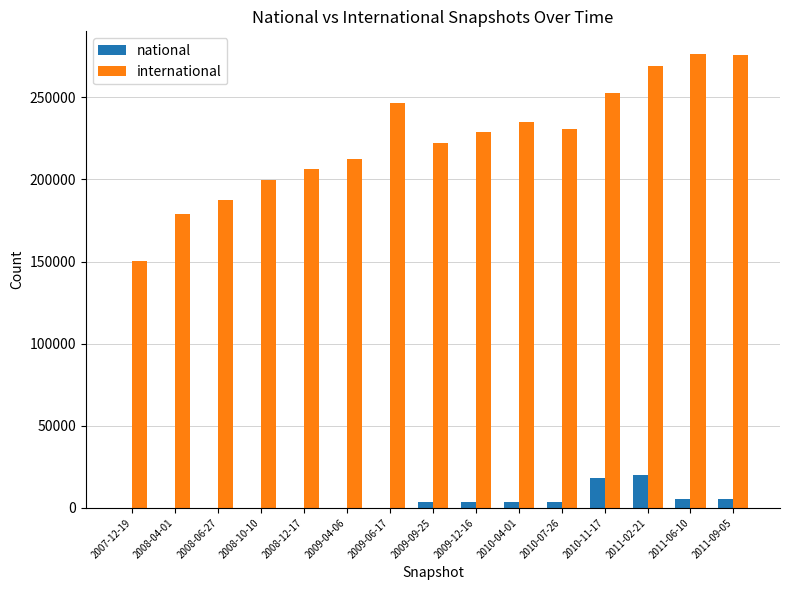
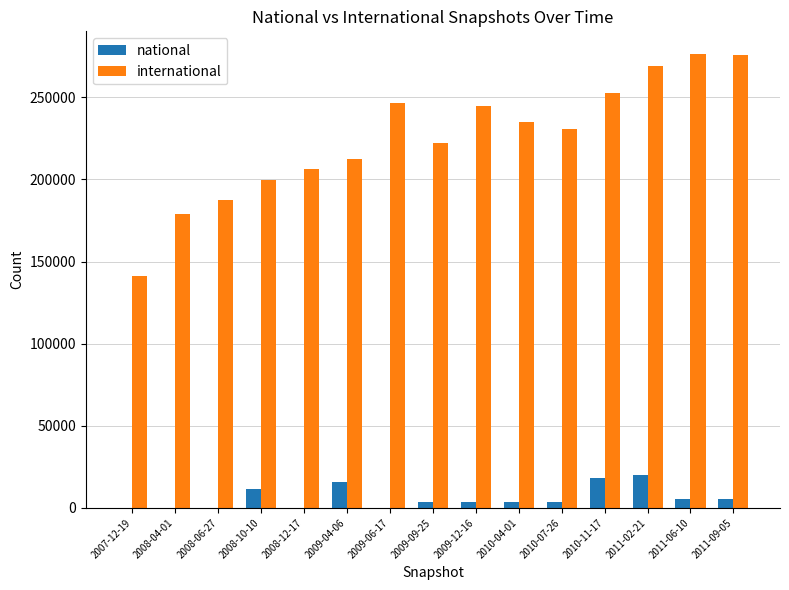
international, 2007-12-19: 150000 -> 141000
national, 2008-10-10: 0 -> 12000
national, 2009-04-06: 0 -> 15000
international, 2009-12-16: 229000 -> 245000
